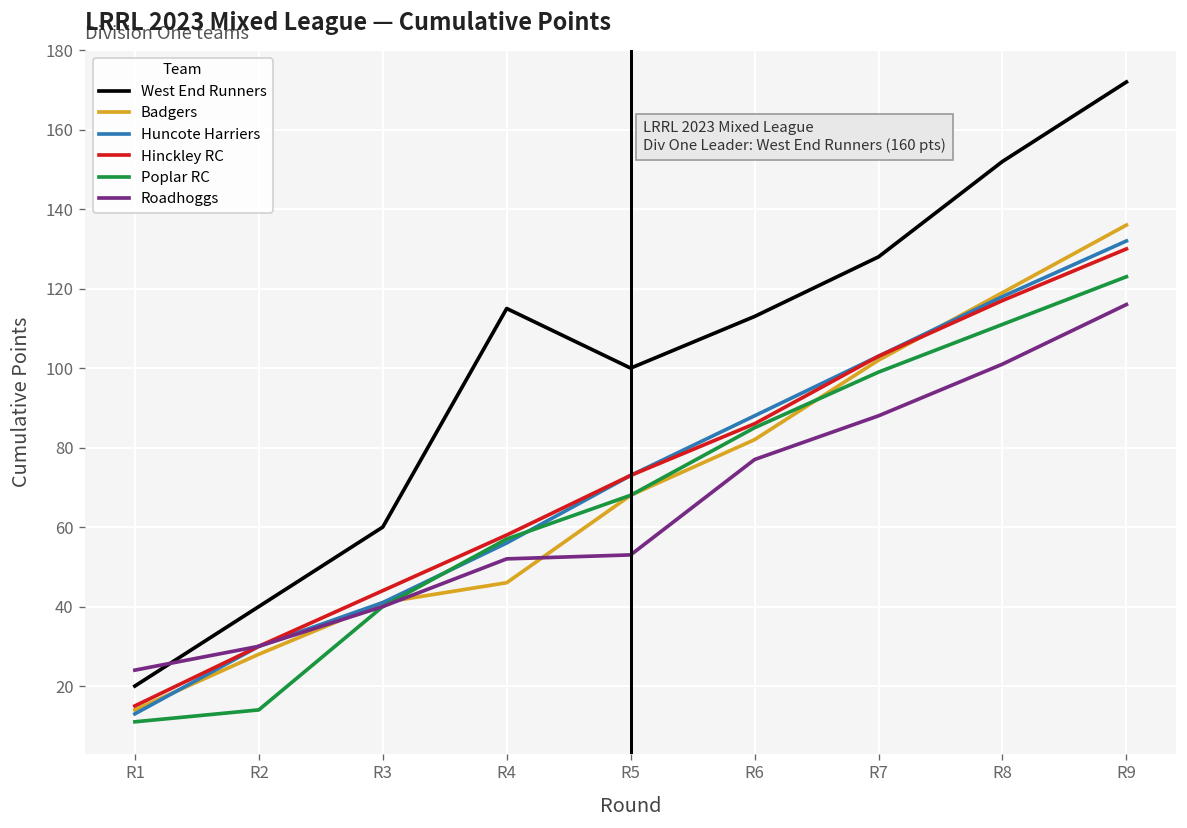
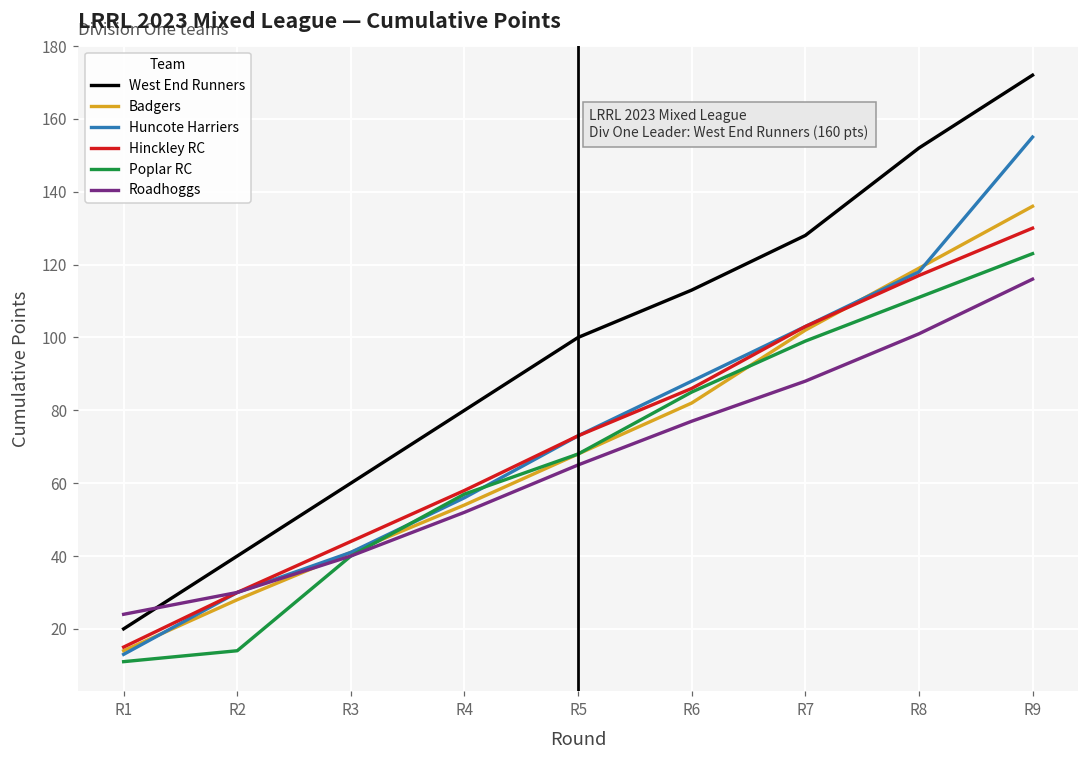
West End Runners, R4: 115 -> 80
Badgers, R4: 46 -> 54
Roadhoggs, R5: 53 -> 65
Huncote Harriers, R9: 132 -> 155
